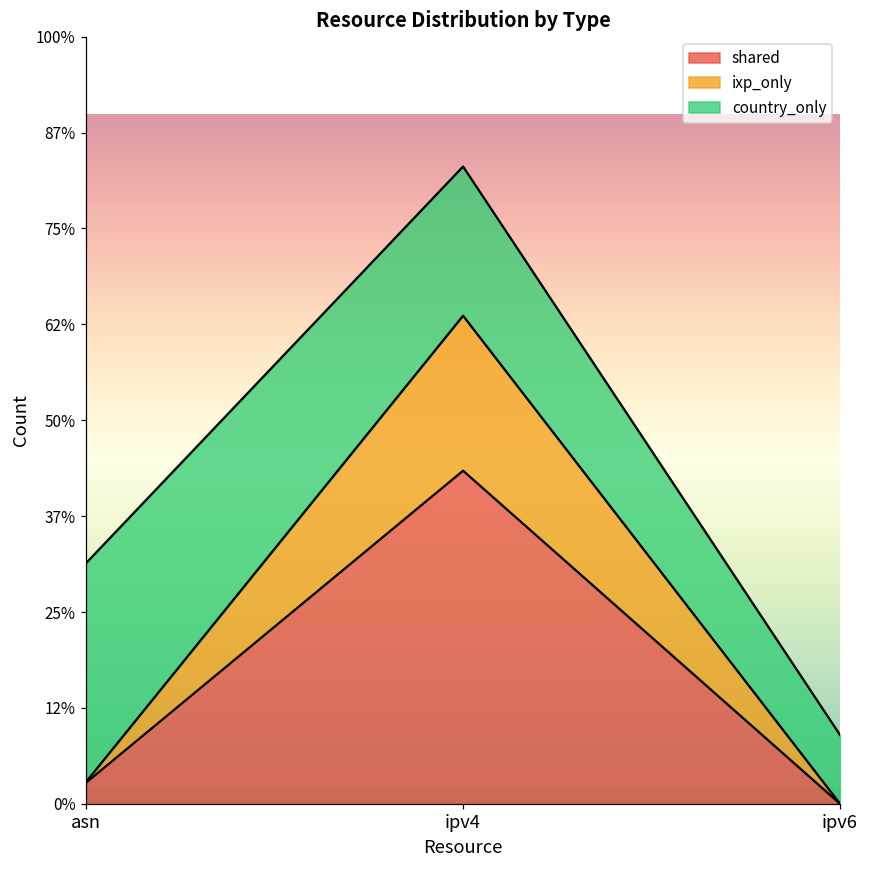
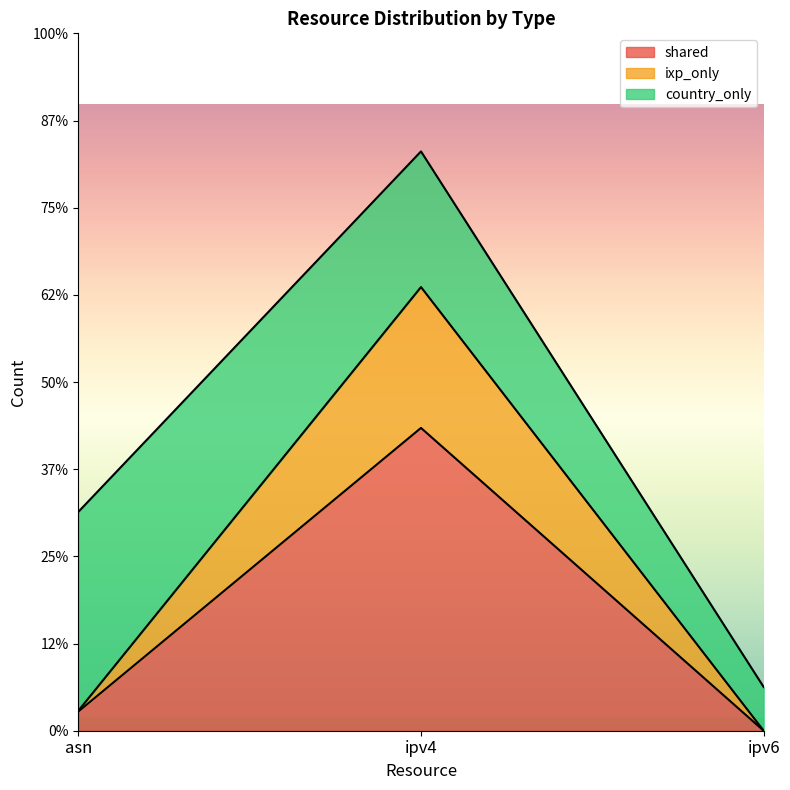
country_only, ipv6: 9% -> 6%
